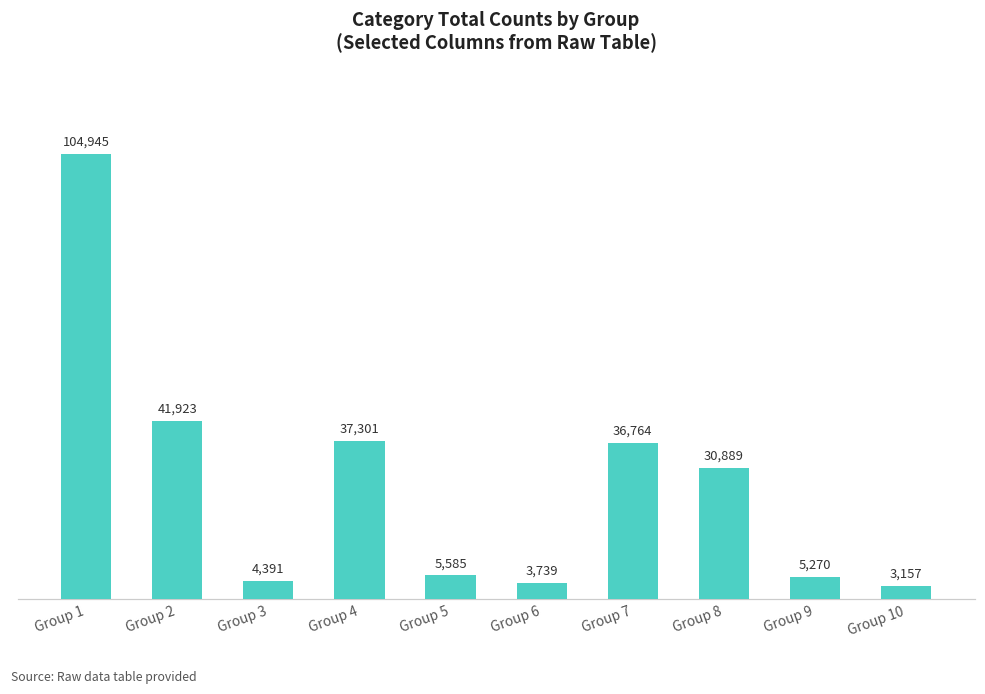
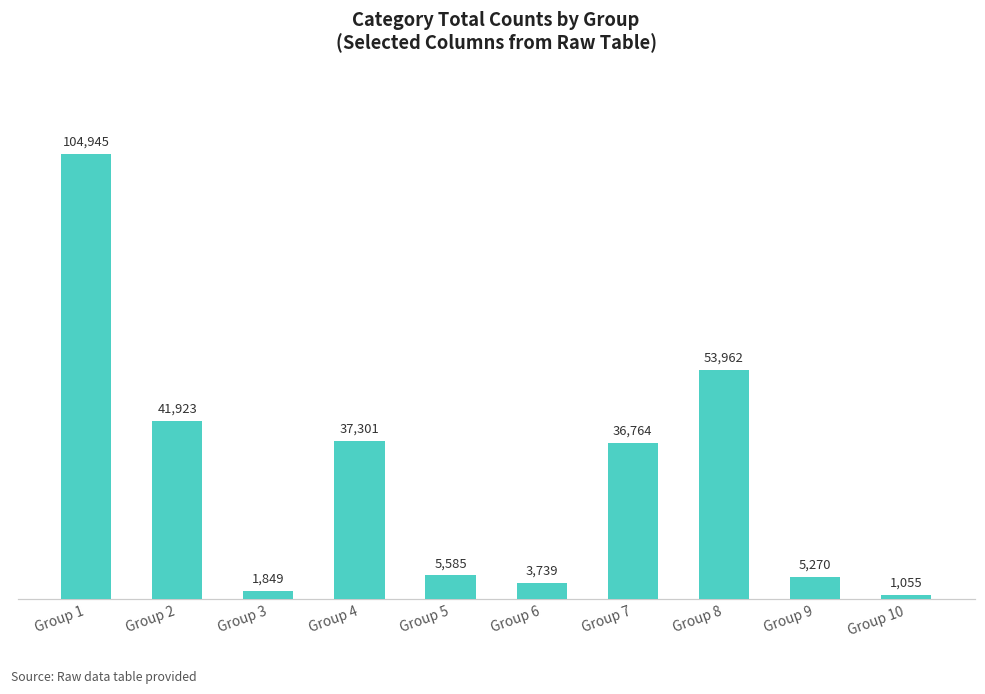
Group 3: 4,391 -> 1,849
Group 8: 30,889 -> 53,962
Group 10: 3,157 -> 1,055
